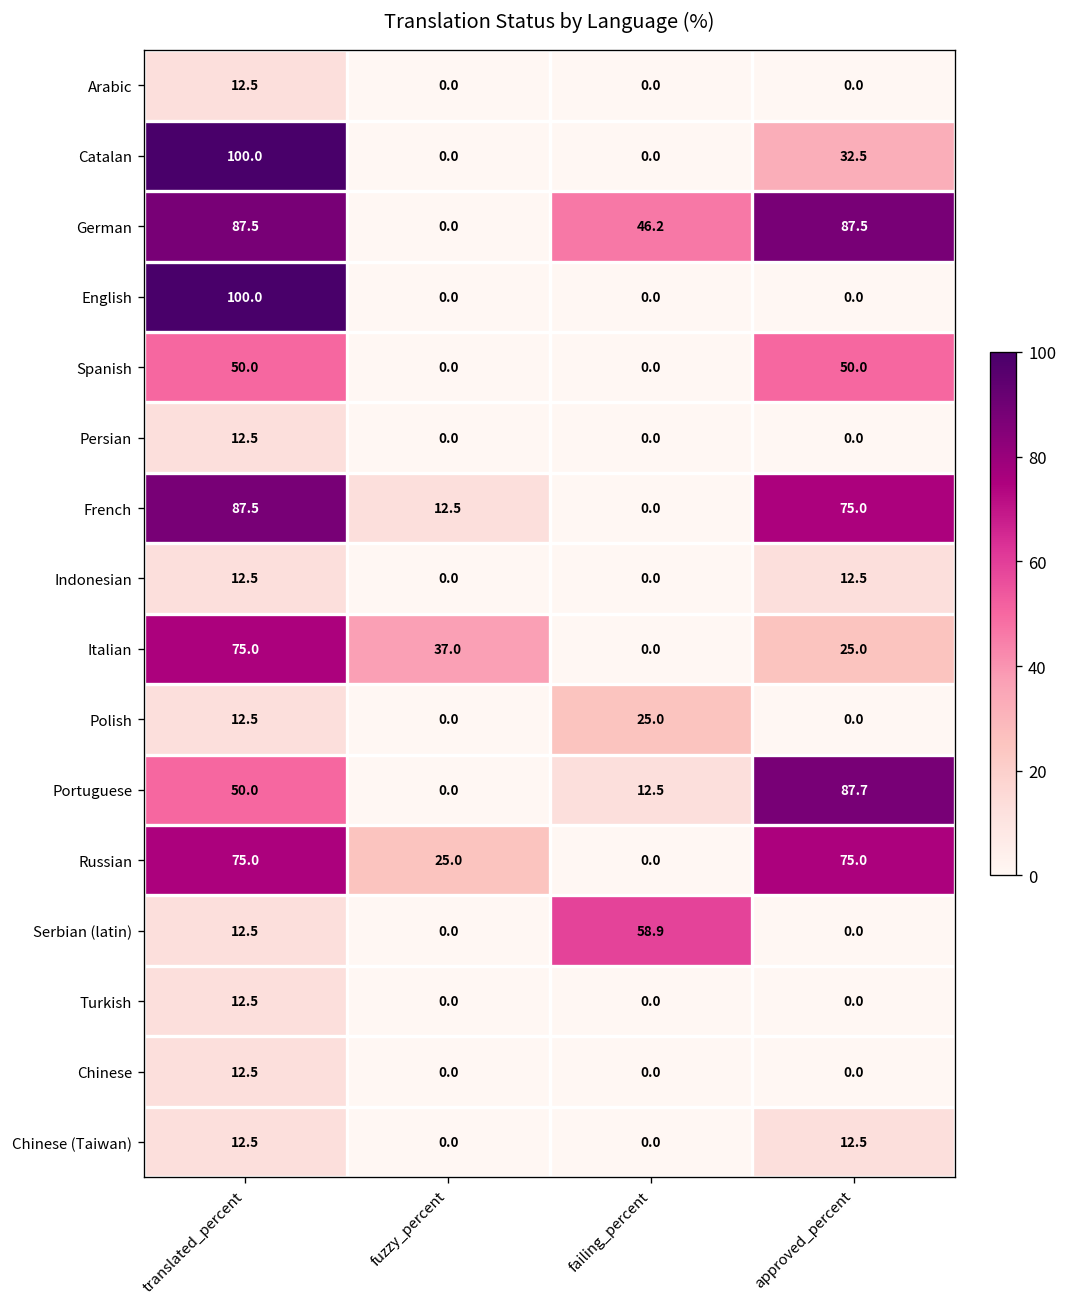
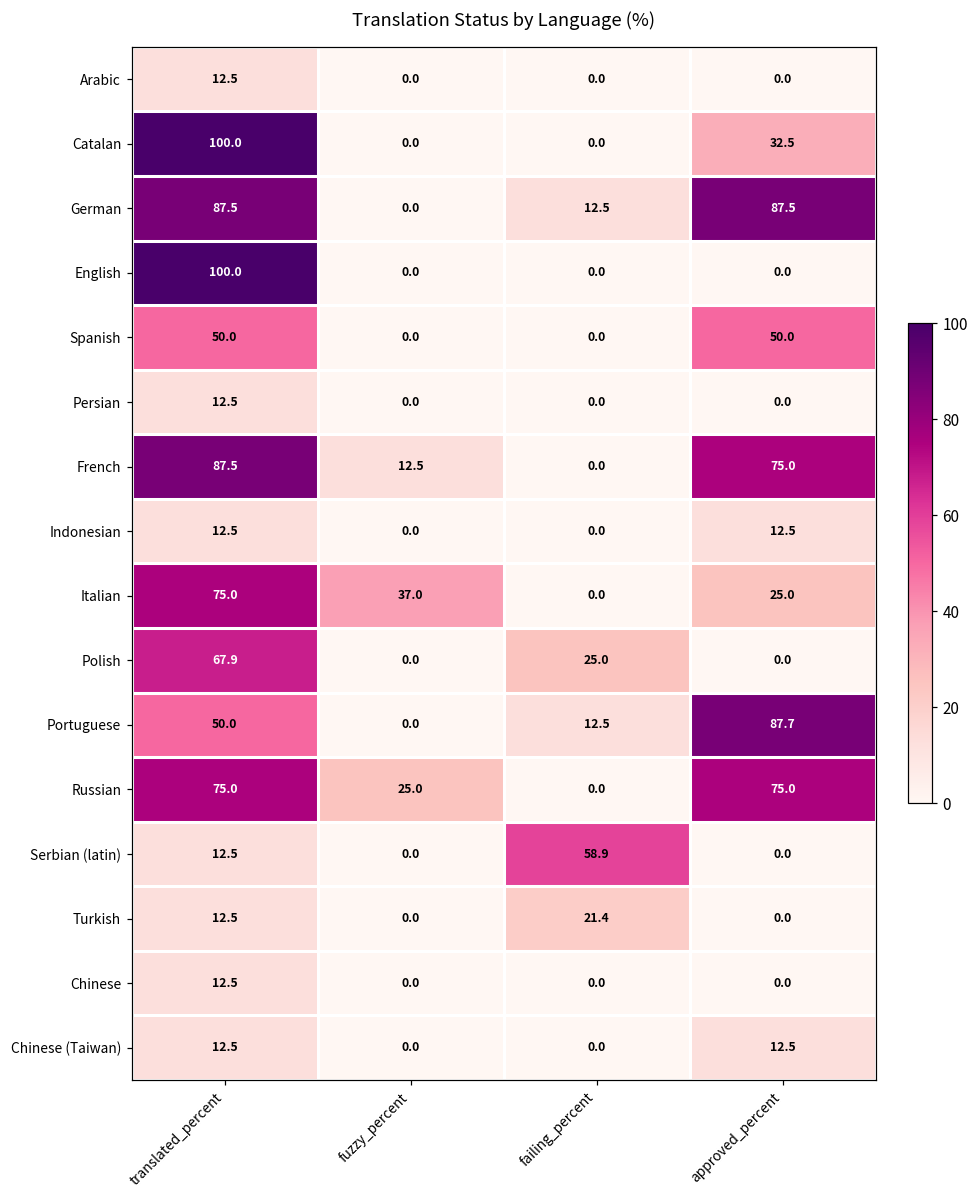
German, failing_percent: 46.2 -> 12.5
Polish, translated_percent: 12.5 -> 67.9
Turkish, failing_percent: 0.0 -> 21.4
